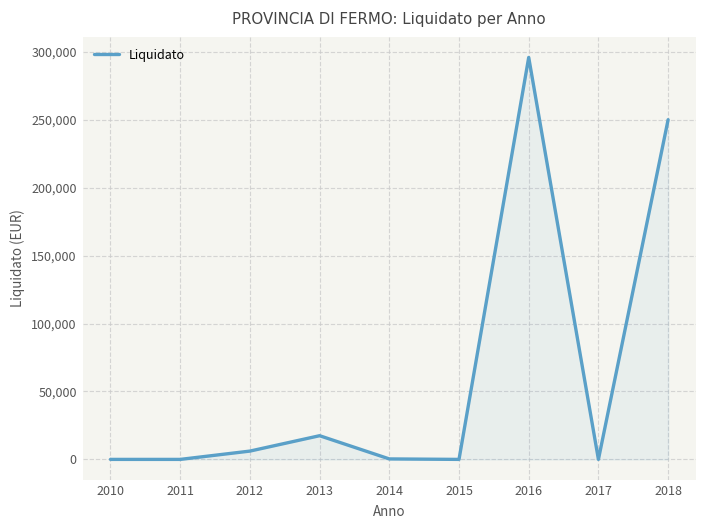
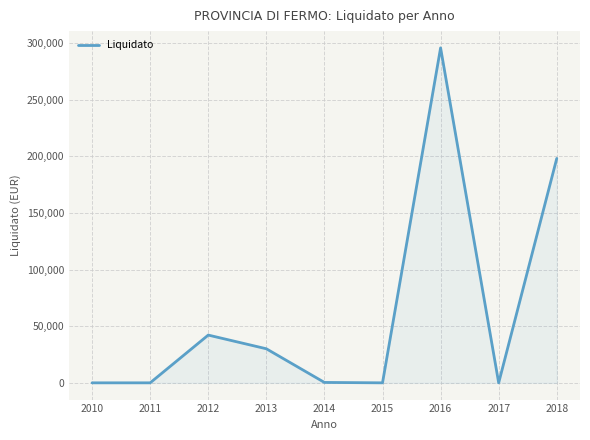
2012: 6,000 -> 42,000
2013: 17,000 -> 30,000
2018: 250,000 -> 198,000
